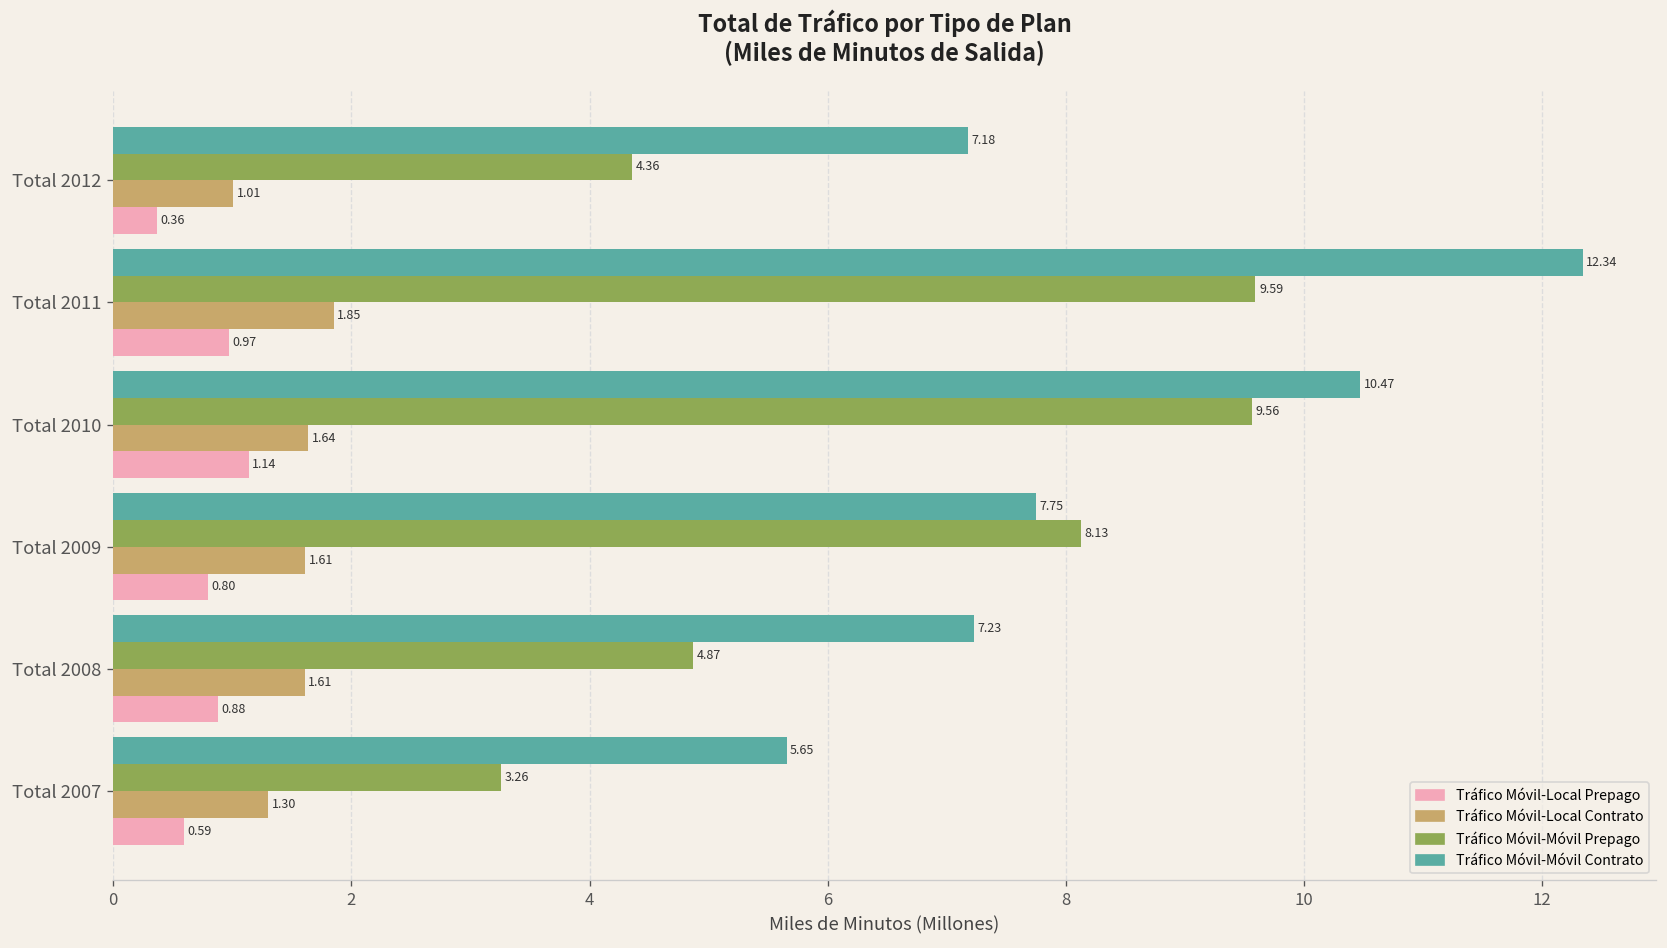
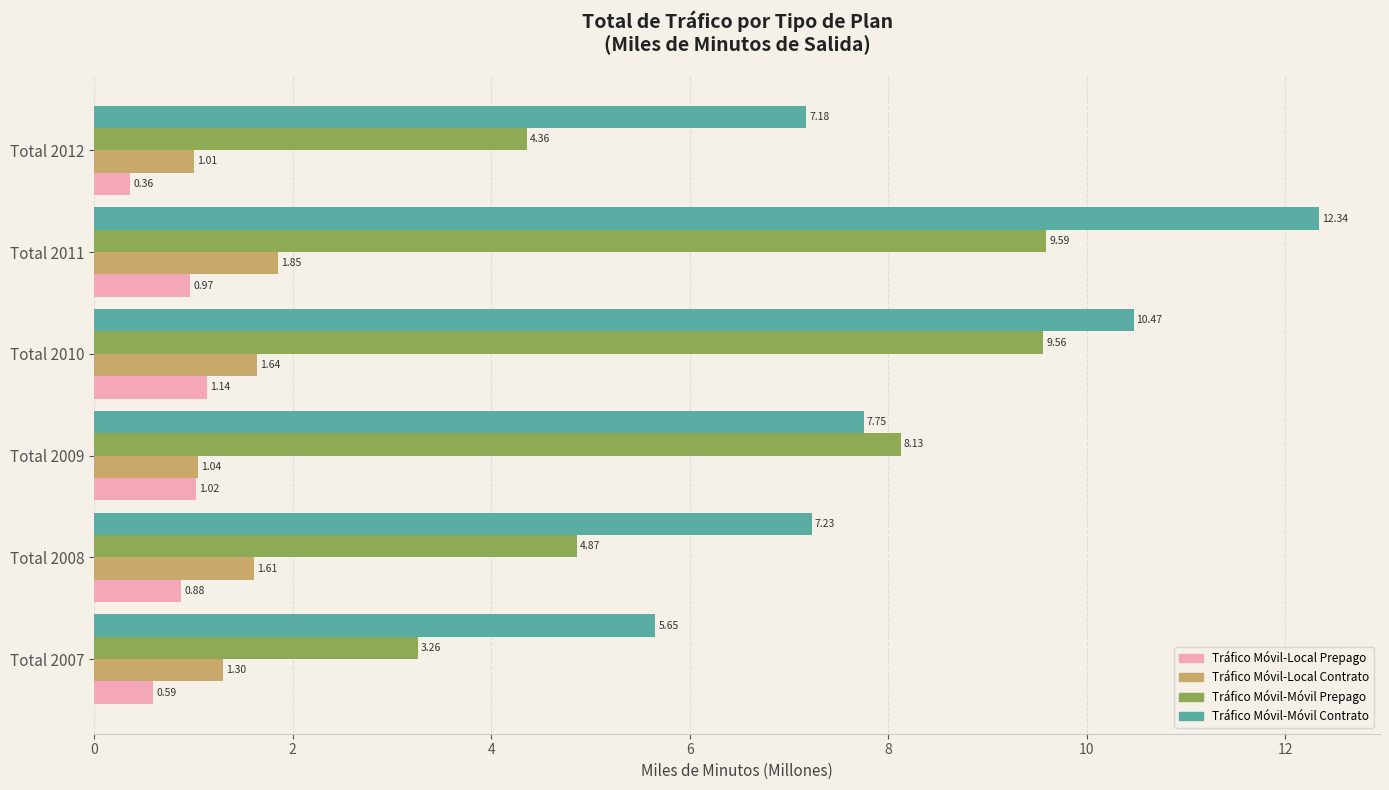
Tráfico Móvil-Local Contrato, Total 2009: 1.61 -> 1.04
Tráfico Móvil-Local Prepago, Total 2009: 0.80 -> 1.02
